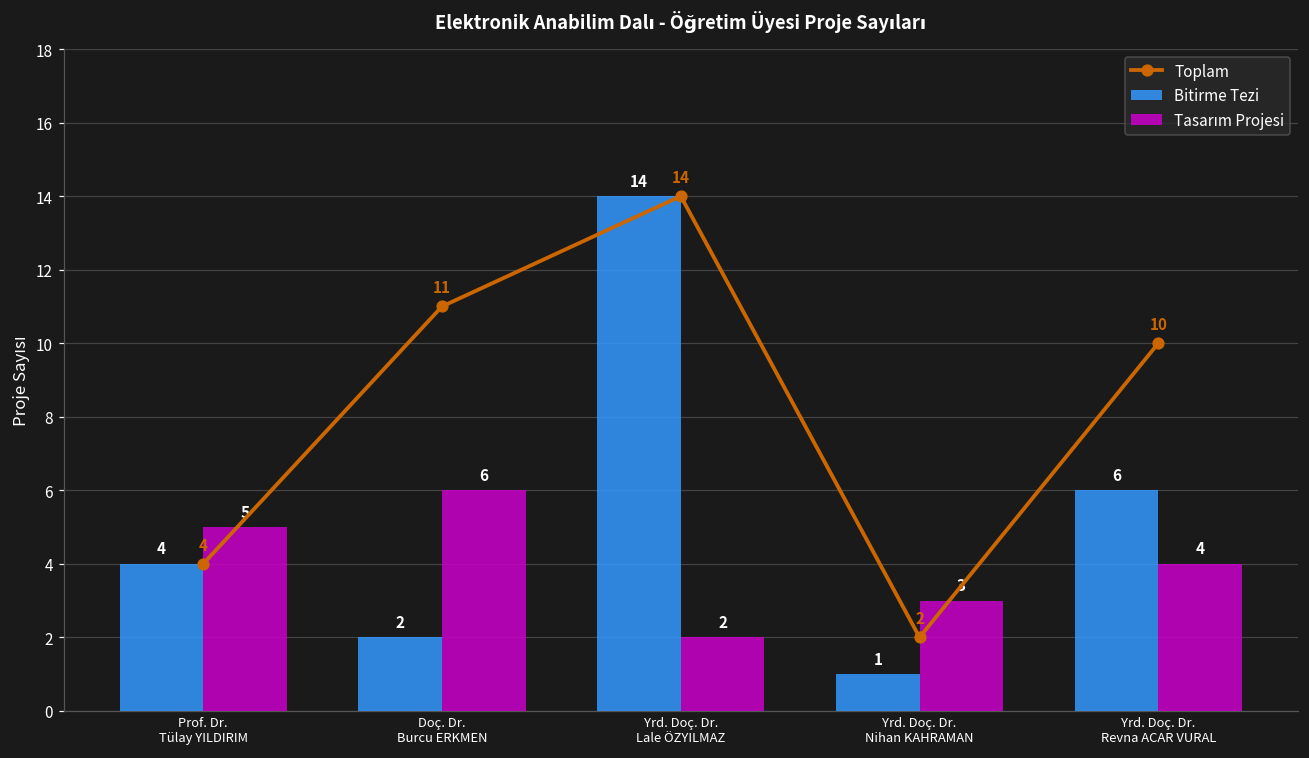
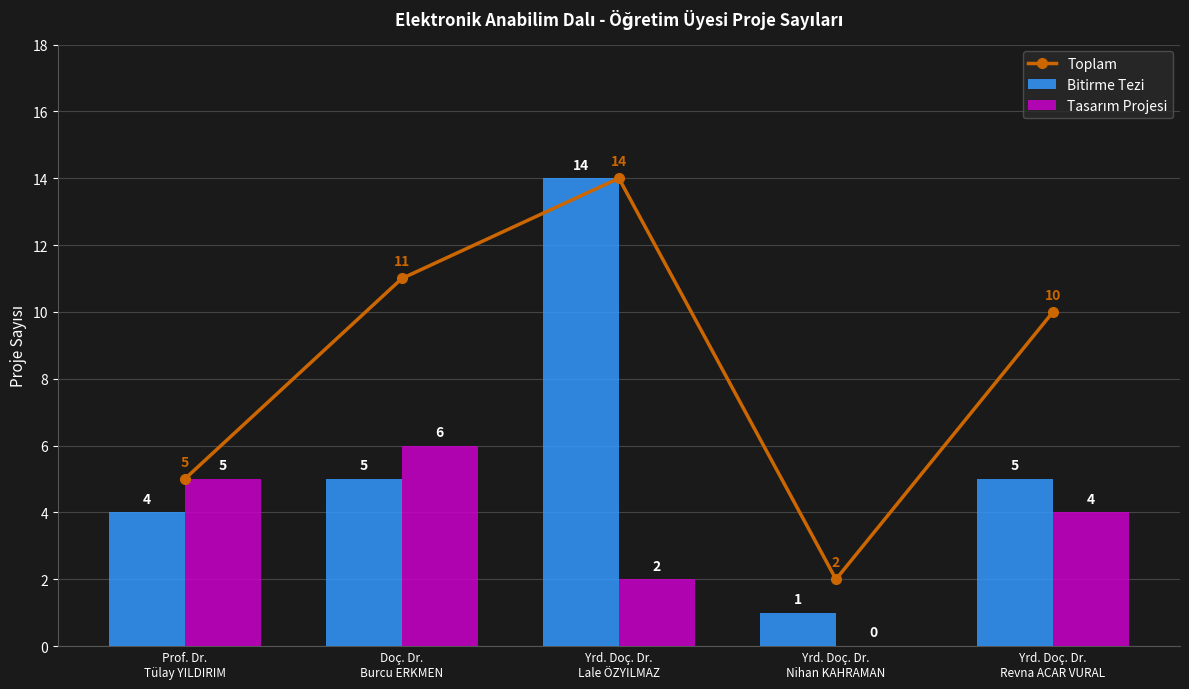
Toplam, Prof. Dr. Tülay YILDIRIM: 4 -> 5
Bitirme Tezi, Doç. Dr. Burcu ERKMEN: 2 -> 5
Tasarım Projesi, Yrd. Doç. Dr. Nihan KAHRAMAN: 3 -> 0
Bitirme Tezi, Yrd. Doç. Dr. Revna ACAR VURAL: 6 -> 5
